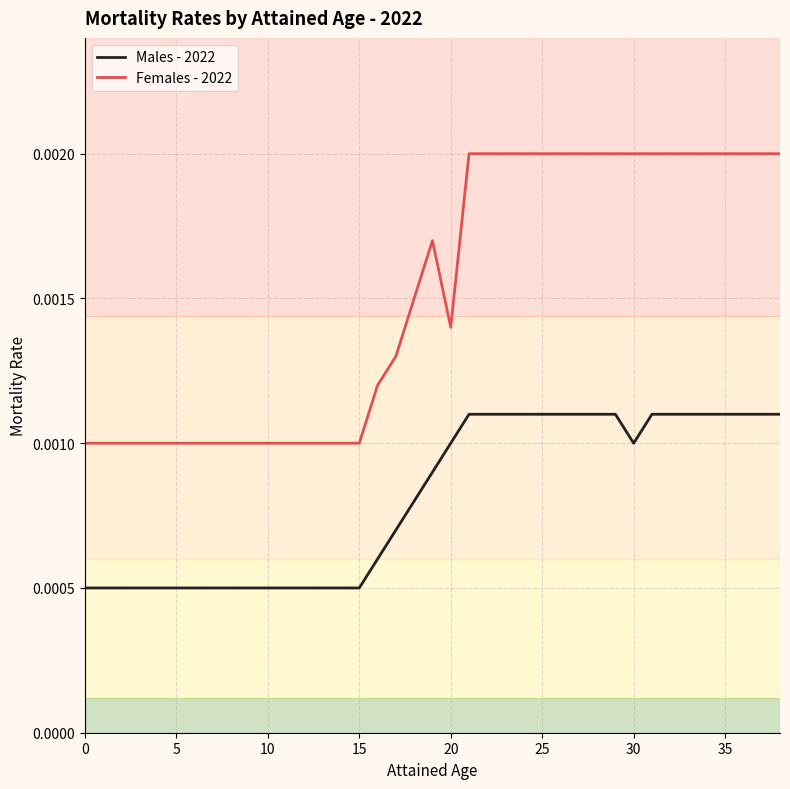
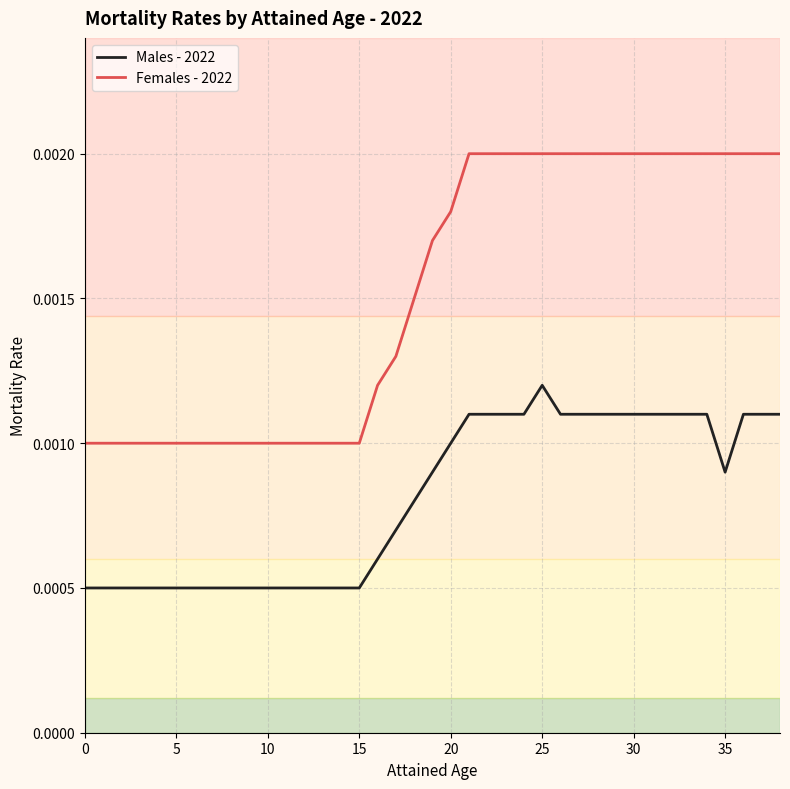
Females - 2022, 20: 0.0014 -> 0.0018
Males - 2022, 25: 0.0011 -> 0.0012
Males - 2022, 30: 0.0010 -> 0.0011
Males - 2022, 35: 0.0011 -> 0.0009
